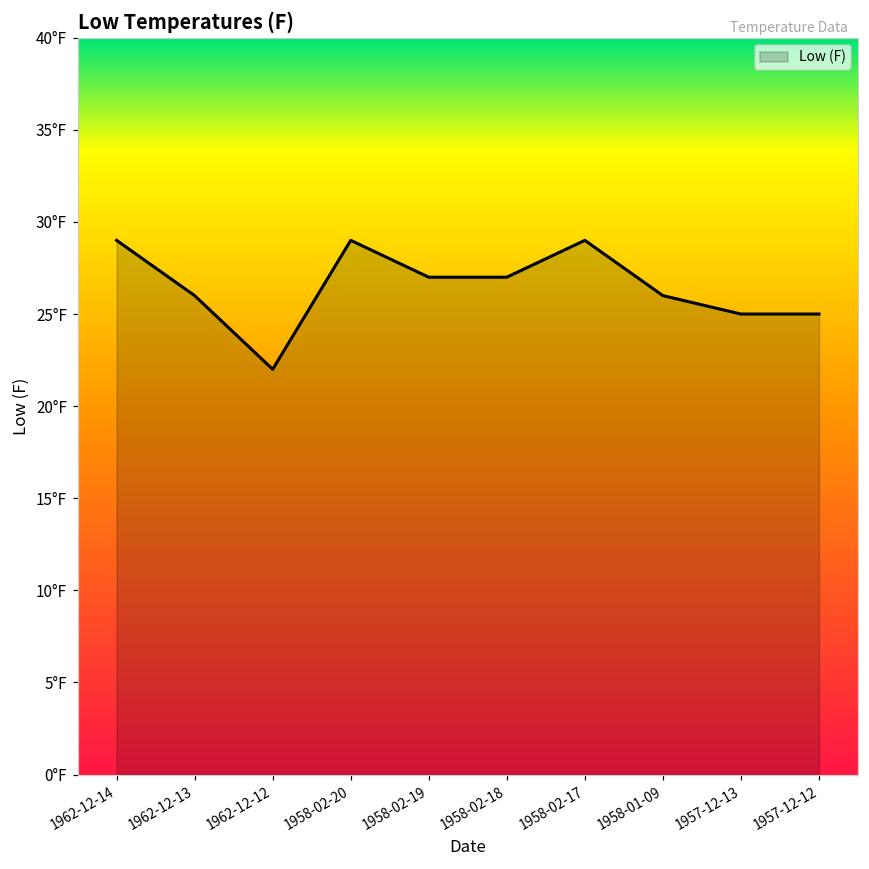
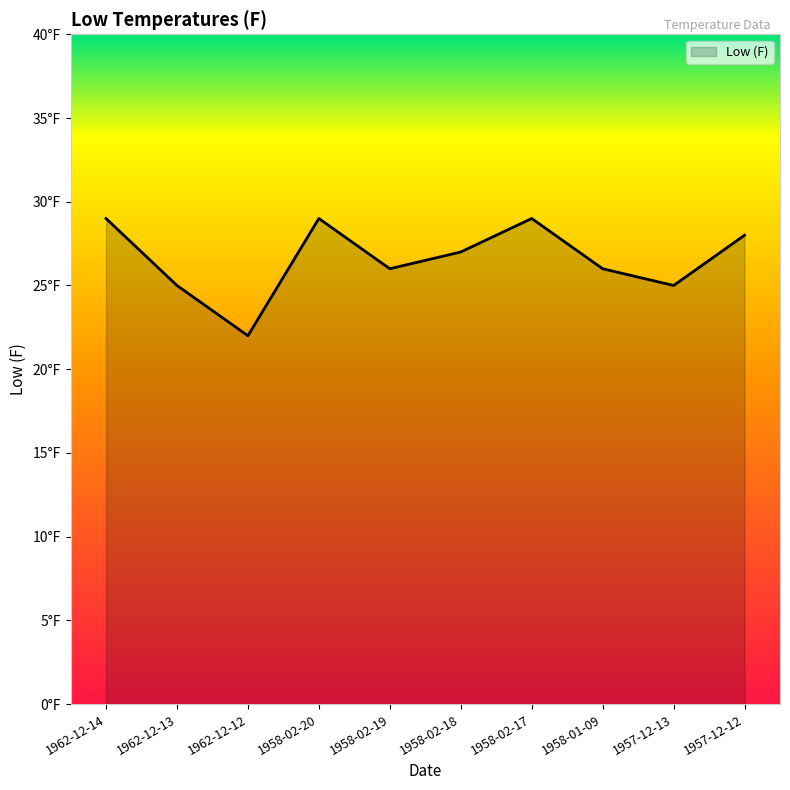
1962-12-13: 26°F -> 25°F
1958-02-19: 27°F -> 26°F
1957-12-12: 25°F -> 28°F
